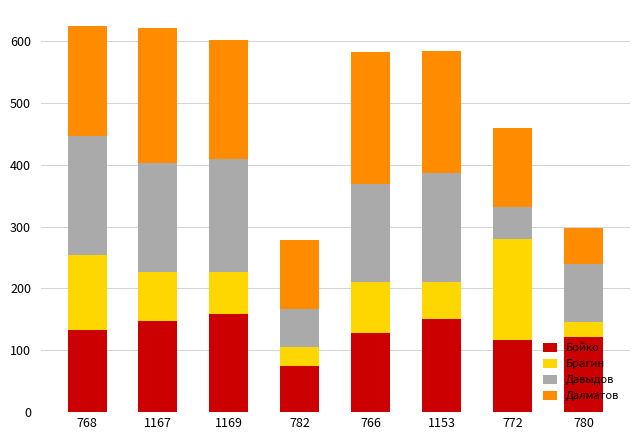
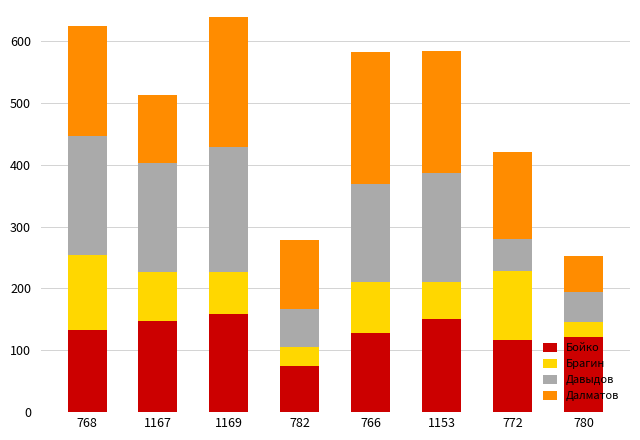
Далматов, 1167: 220 -> 110
Давыдов, 1169: 180 -> 200
Далматов, 1169: 190 -> 210
Брагин, 772: 160 -> 110
Далматов, 772: 130 -> 140
Давыдов, 780: 100 -> 50
